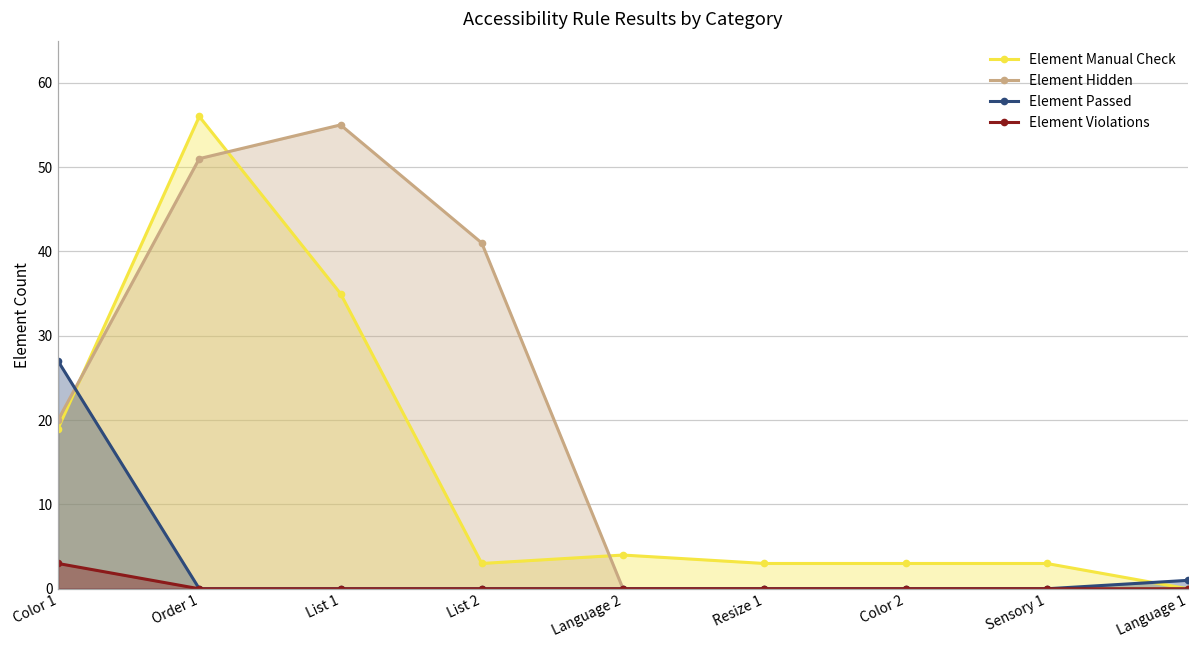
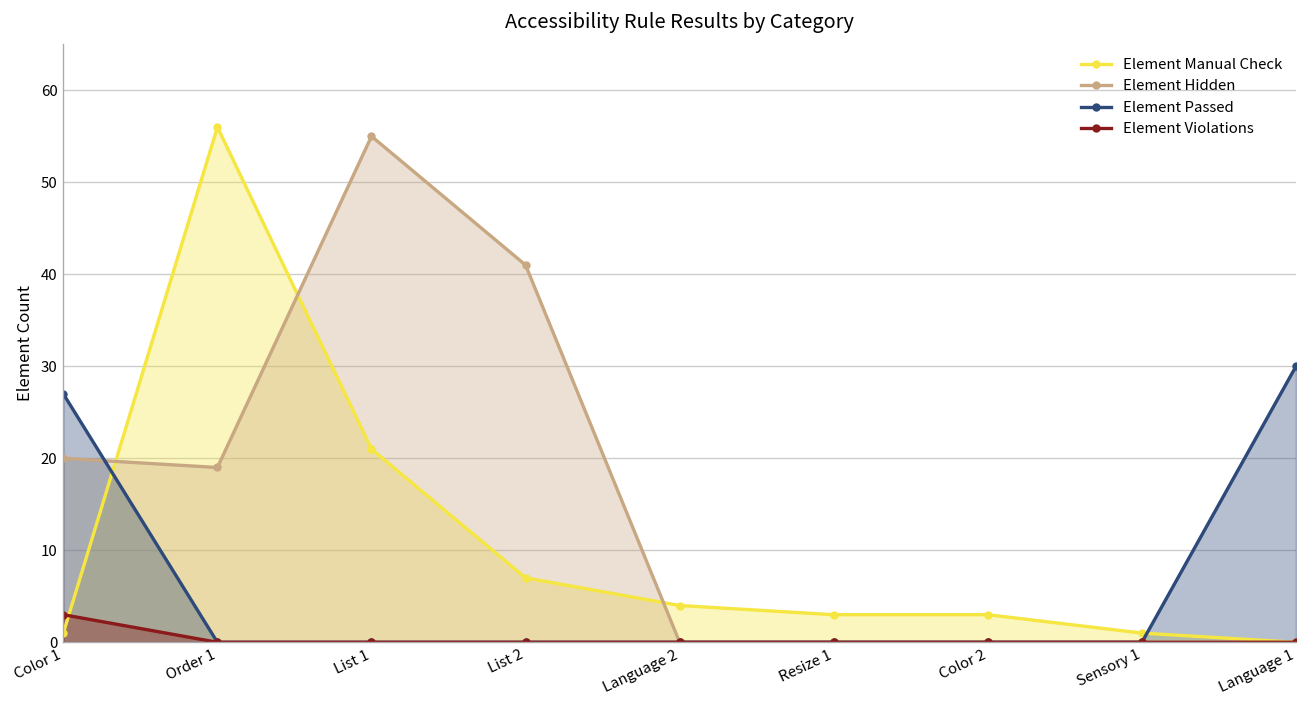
Element Manual Check, Color 1: 19 -> 1
Element Hidden, Order 1: 51 -> 19
Element Manual Check, List 1: 35 -> 21
Element Manual Check, List 2: 3 -> 7
Element Manual Check, Sensory 1: 3 -> 1
Element Passed, Language 1: 1 -> 30
